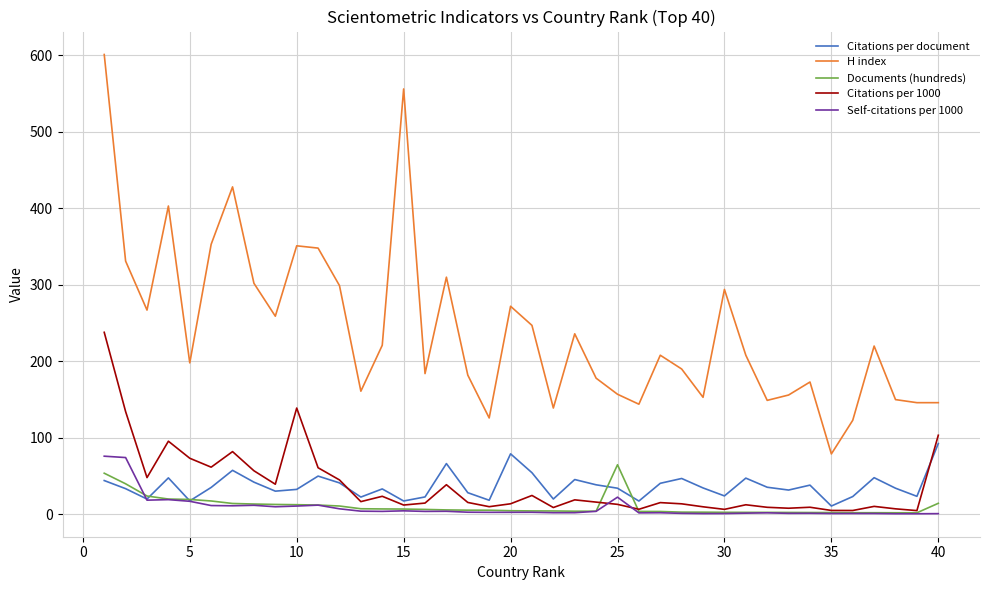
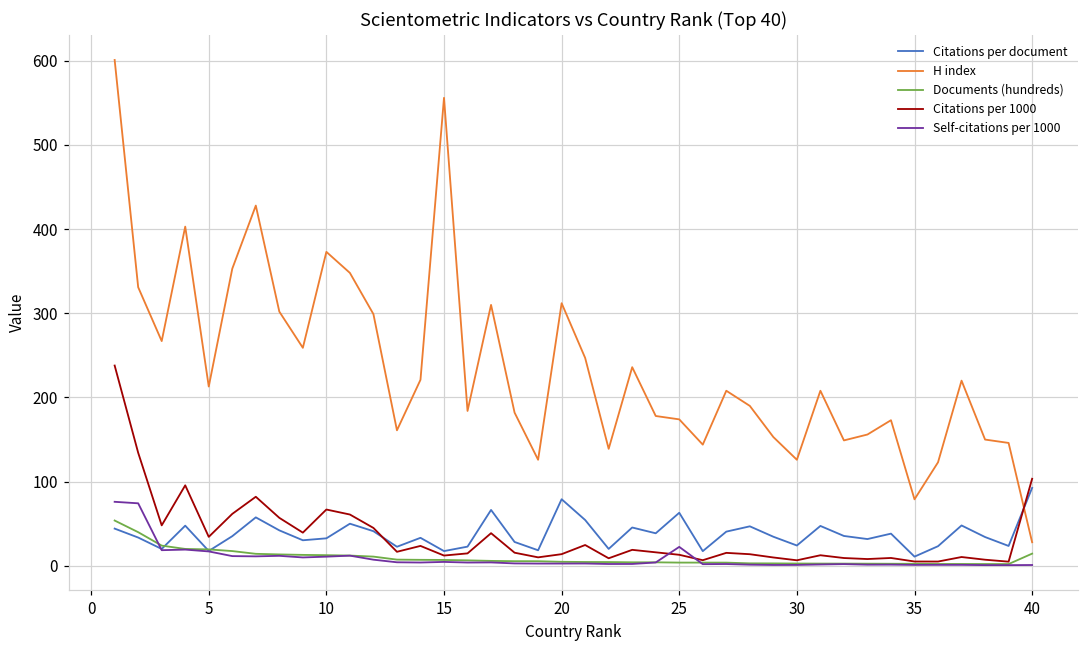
H index, 5: 200 -> 210
Citations per 1000, 5: 70 -> 30
H index, 10: 350 -> 370
Citations per 1000, 10: 140 -> 70
H index, 20: 270 -> 310
Citations per document, 25: 30 -> 60
H index, 25: 160 -> 170
Documents (hundreds), 25: 60 -> 0
H index, 30: 290 -> 130
H index, 40: 150 -> 30
